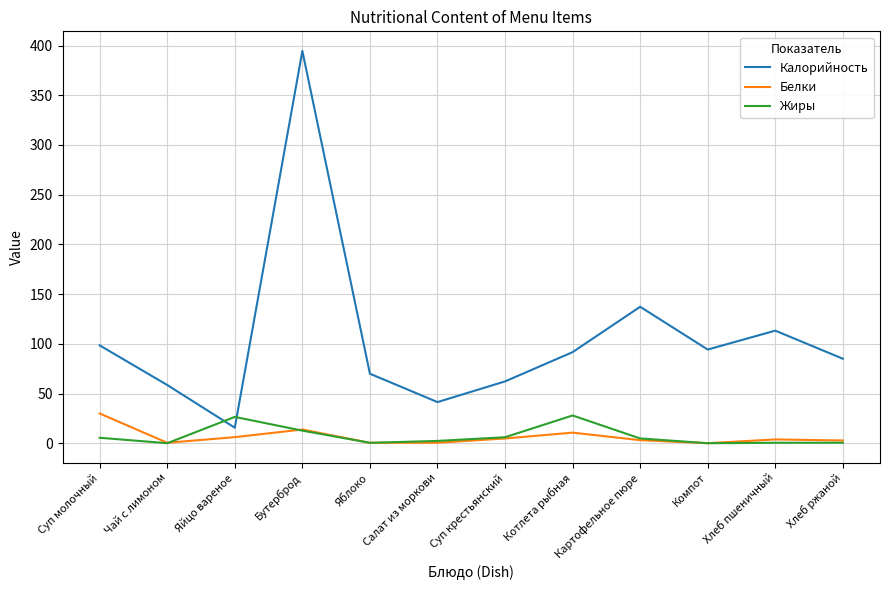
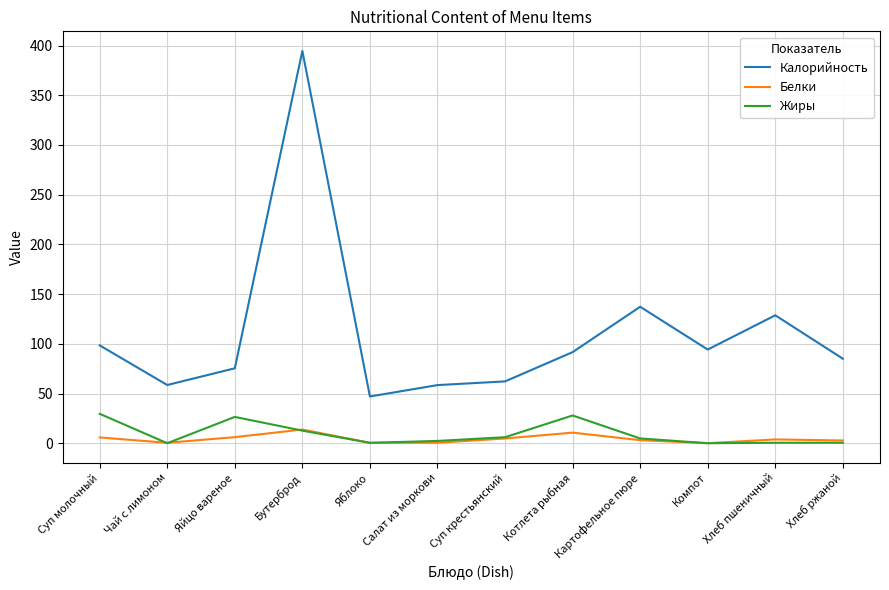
Белки, Суп молочный: 30 -> 10
Жиры, Суп молочный: 10 -> 30
Калорийность, Яйцо вареное: 20 -> 80
Калорийность, Яблоко: 70 -> 50
Калорийность, Салат из моркови: 40 -> 60
Калорийность, Хлеб пшеничный: 110 -> 130
